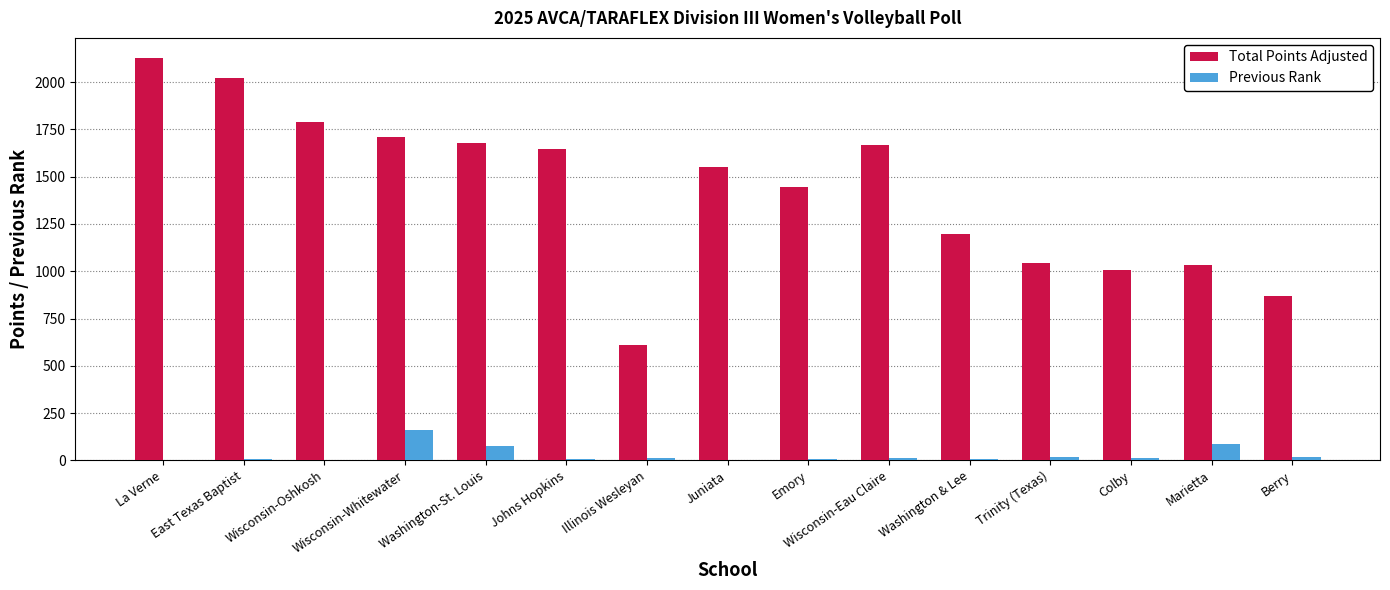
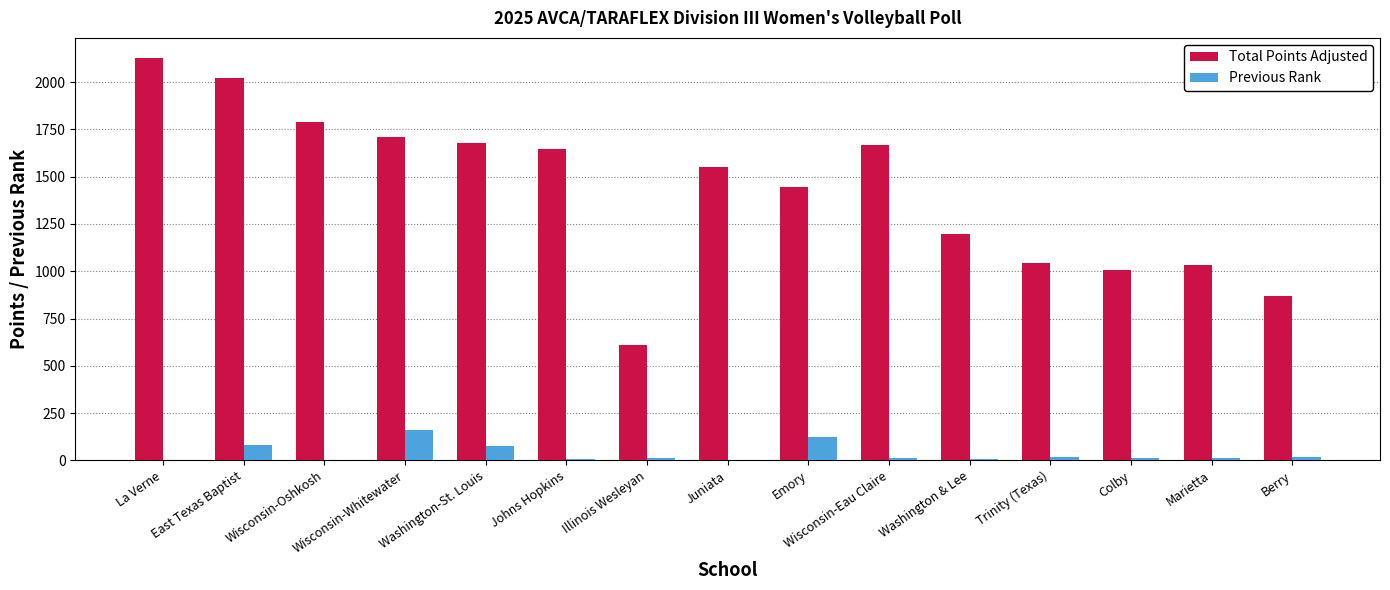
Previous Rank, East Texas Baptist: 10 -> 80
Previous Rank, Emory: 10 -> 120
Previous Rank, Marietta: 90 -> 10
